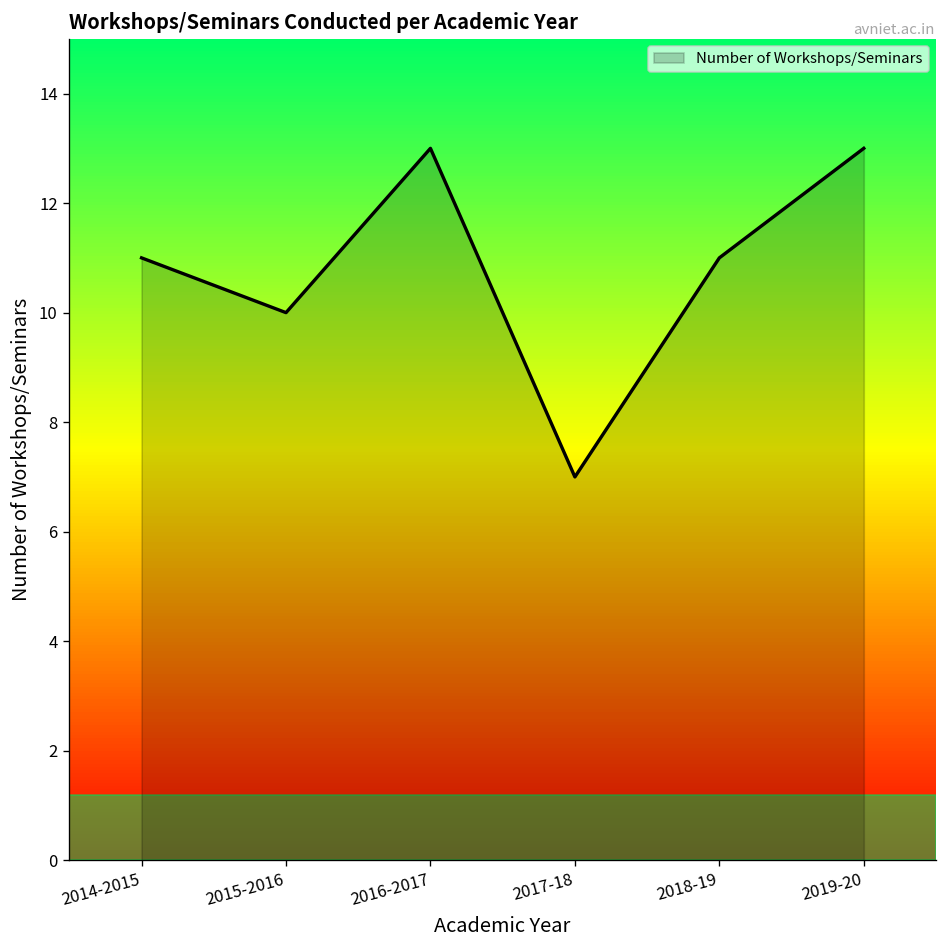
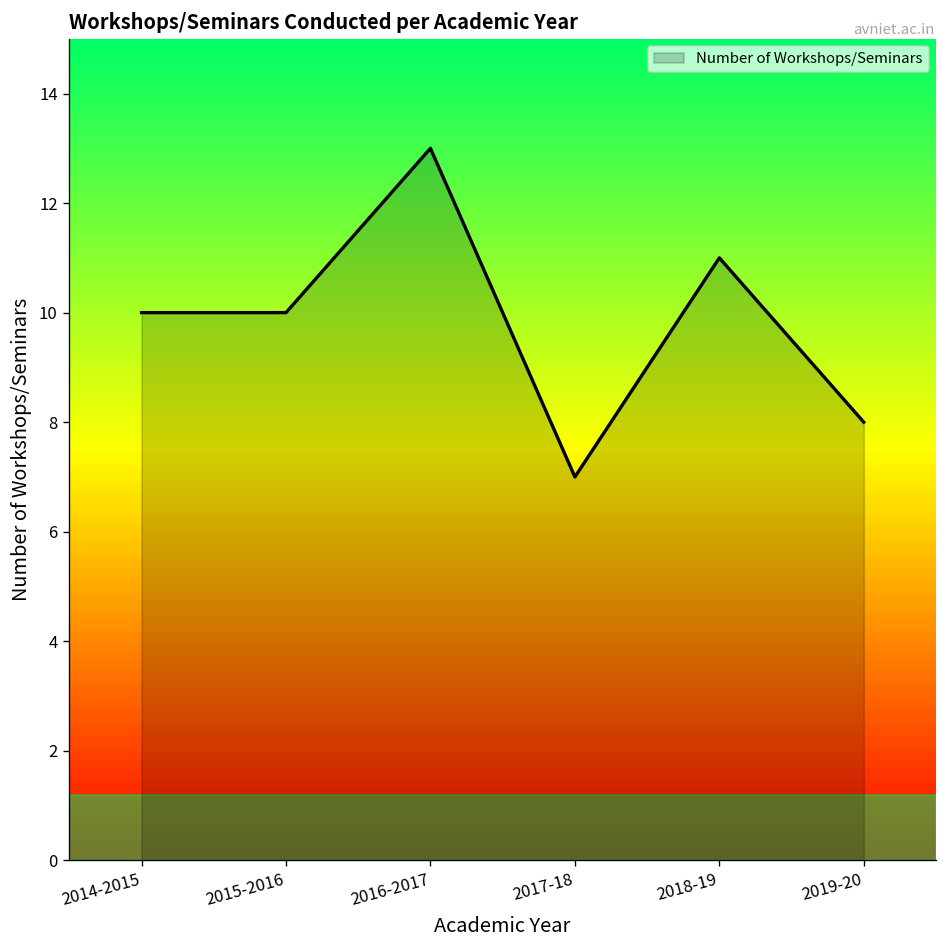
2014-2015: 11 -> 10
2019-20: 13 -> 8
